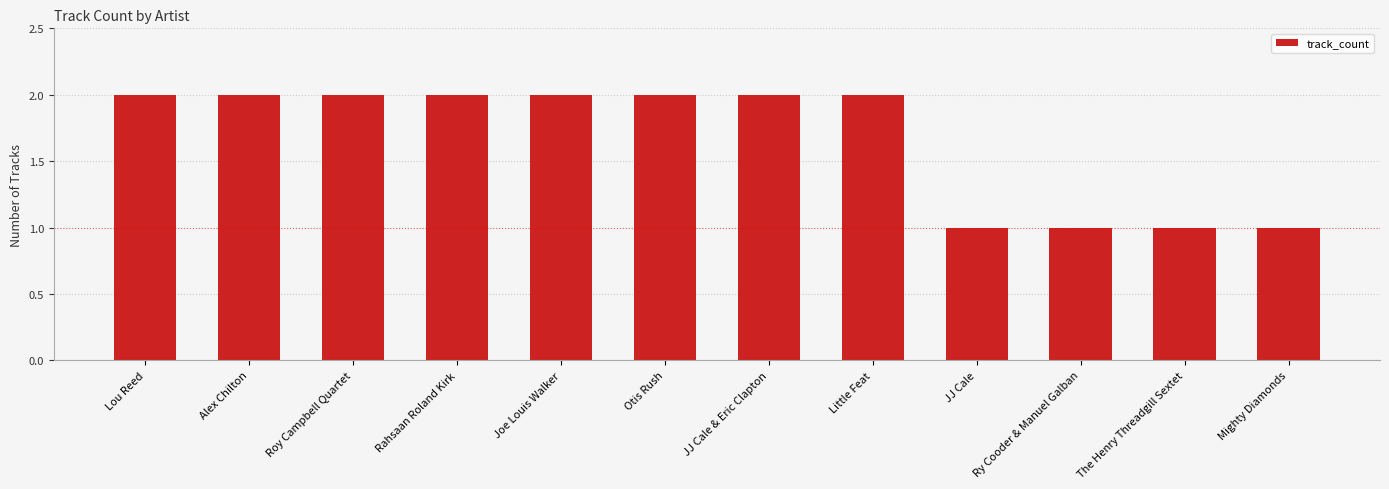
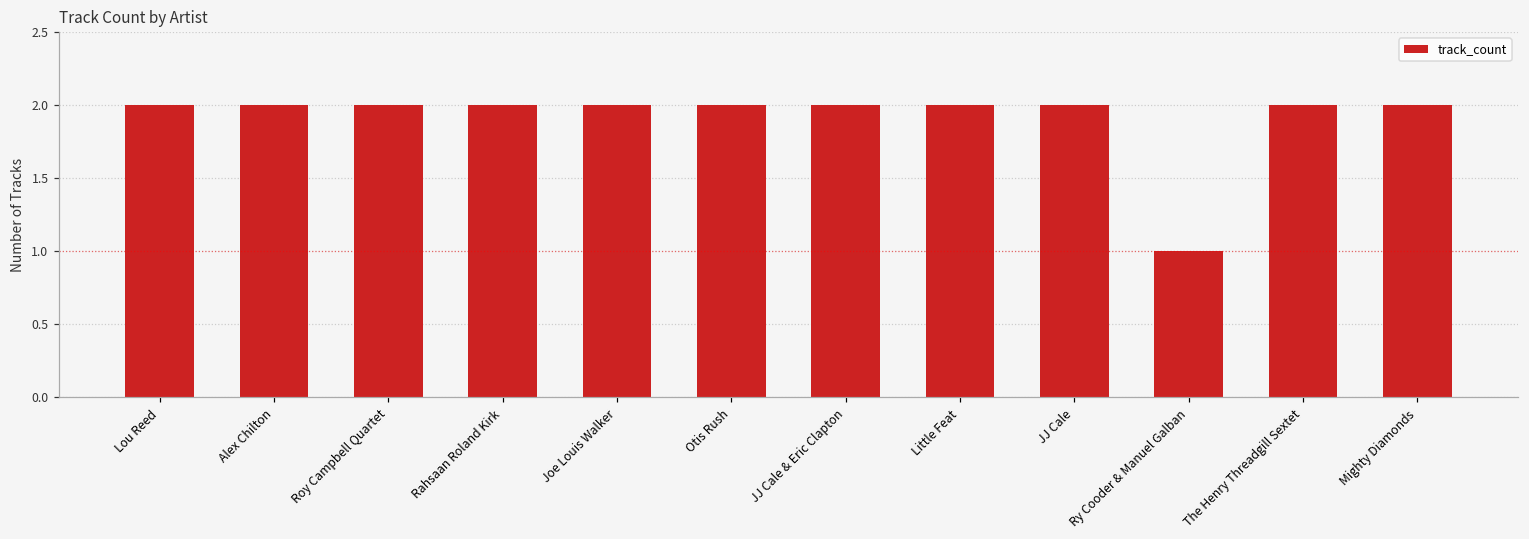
JJ Cale: 1 -> 2
The Henry Threadgill Sextet: 1 -> 2
Mighty Diamonds: 1 -> 2
